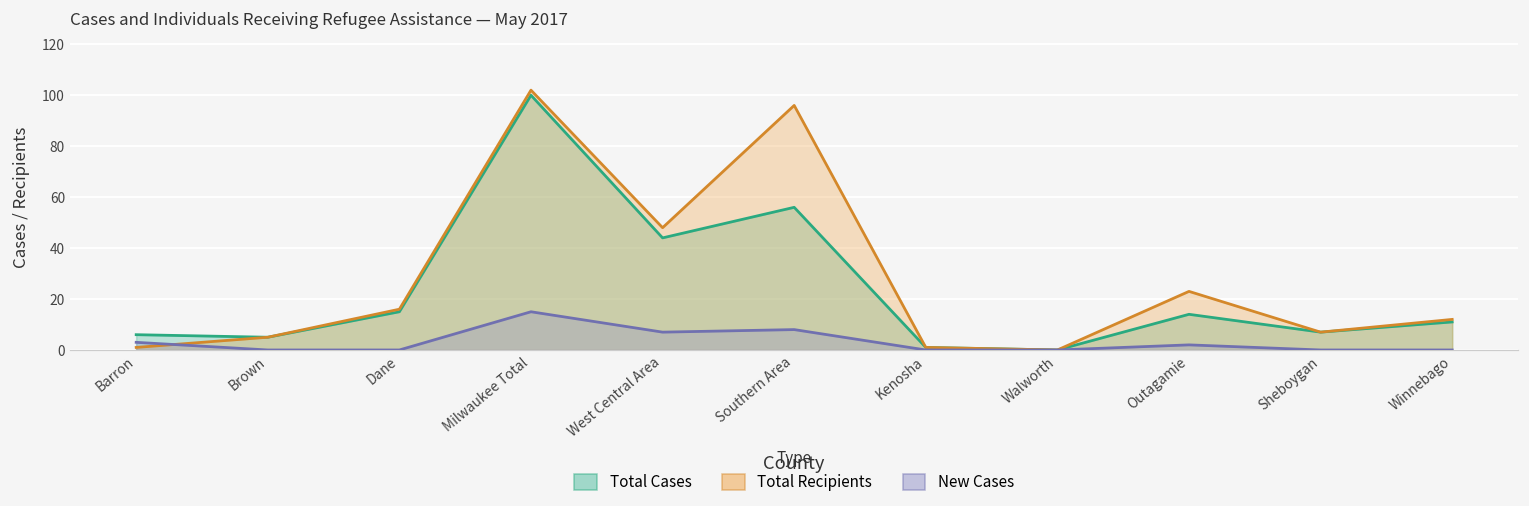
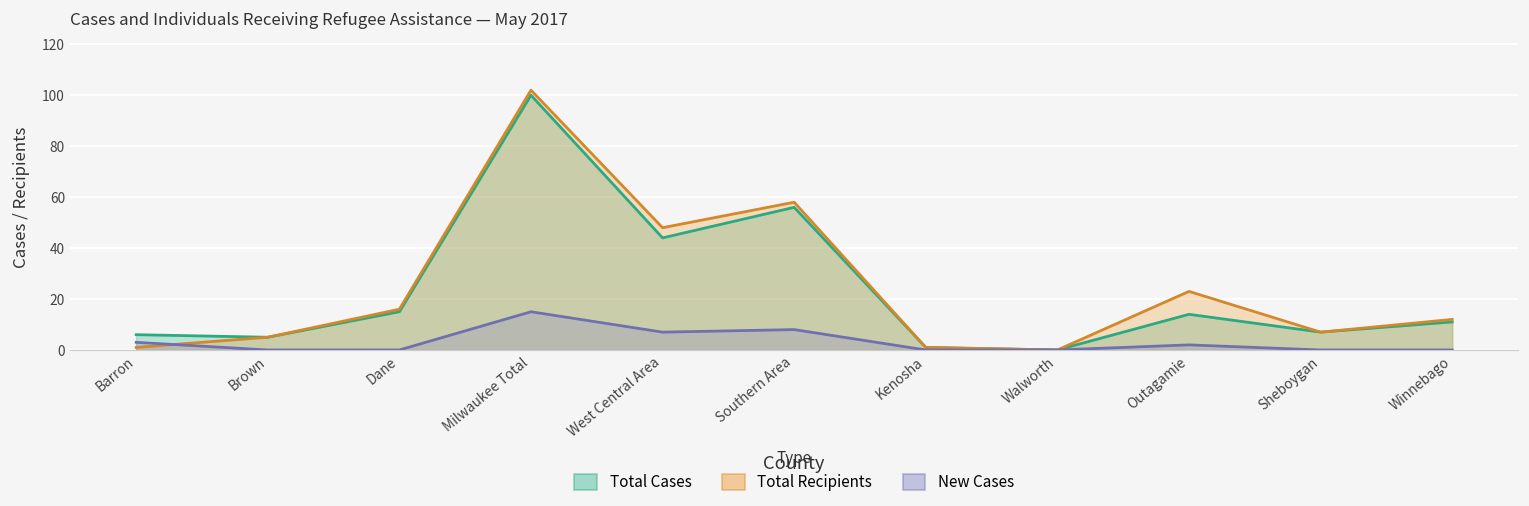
Total Recipients, Southern Area: 96 -> 58
